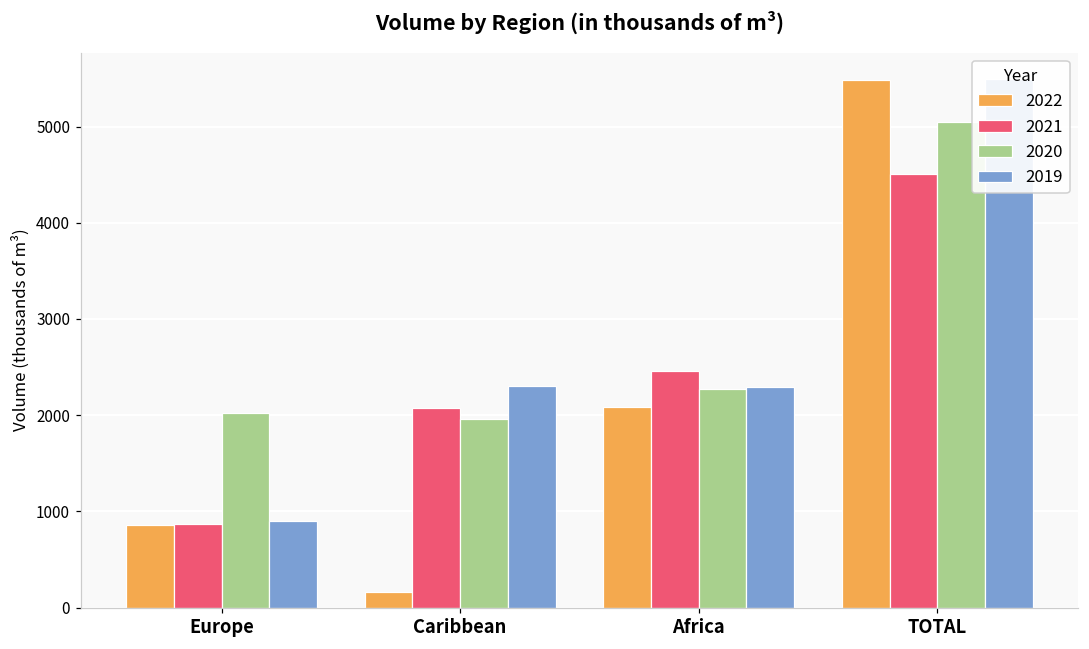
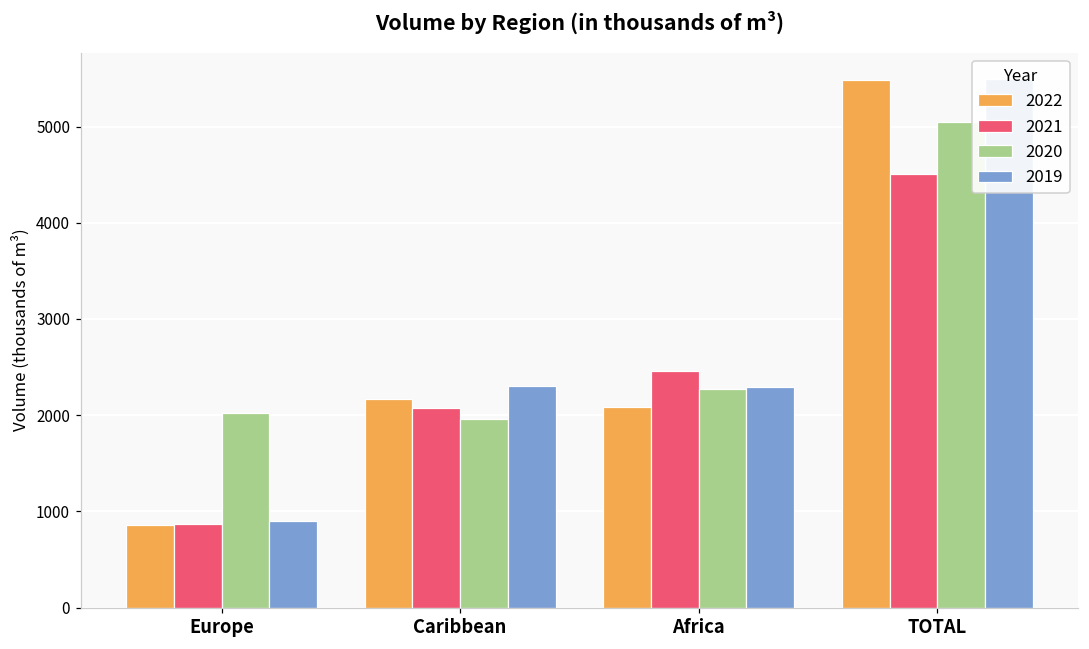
2022, Caribbean: 200 -> 2200
